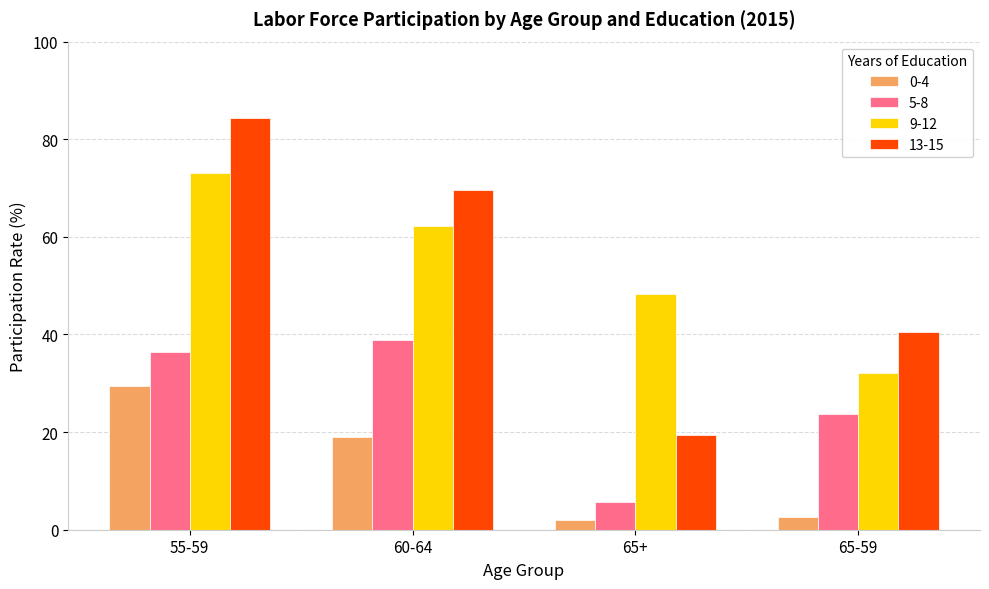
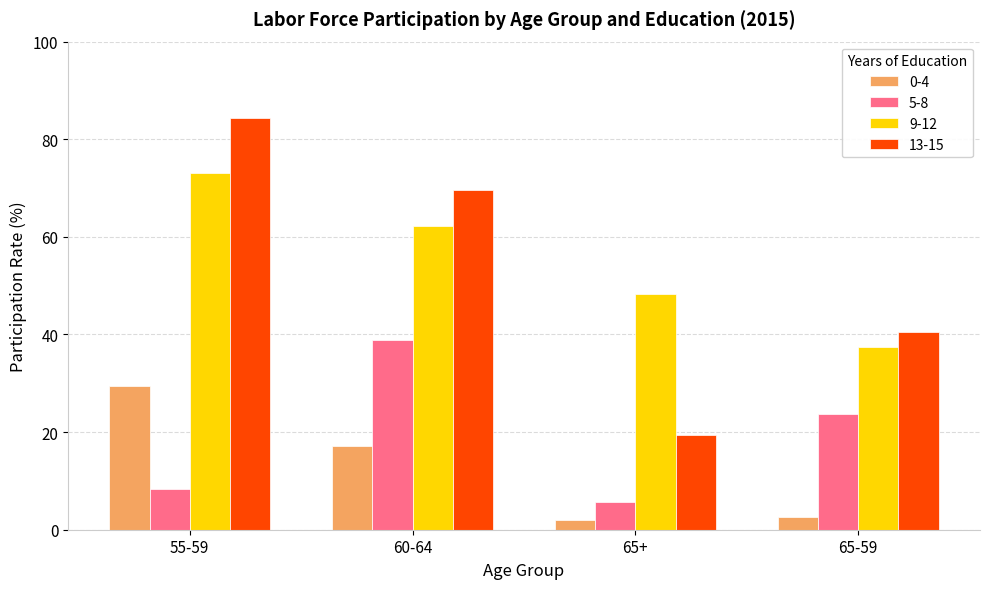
5-8, 55-59: 36 -> 8
0-4, 60-64: 19 -> 17
9-12, 65-59: 32 -> 37
